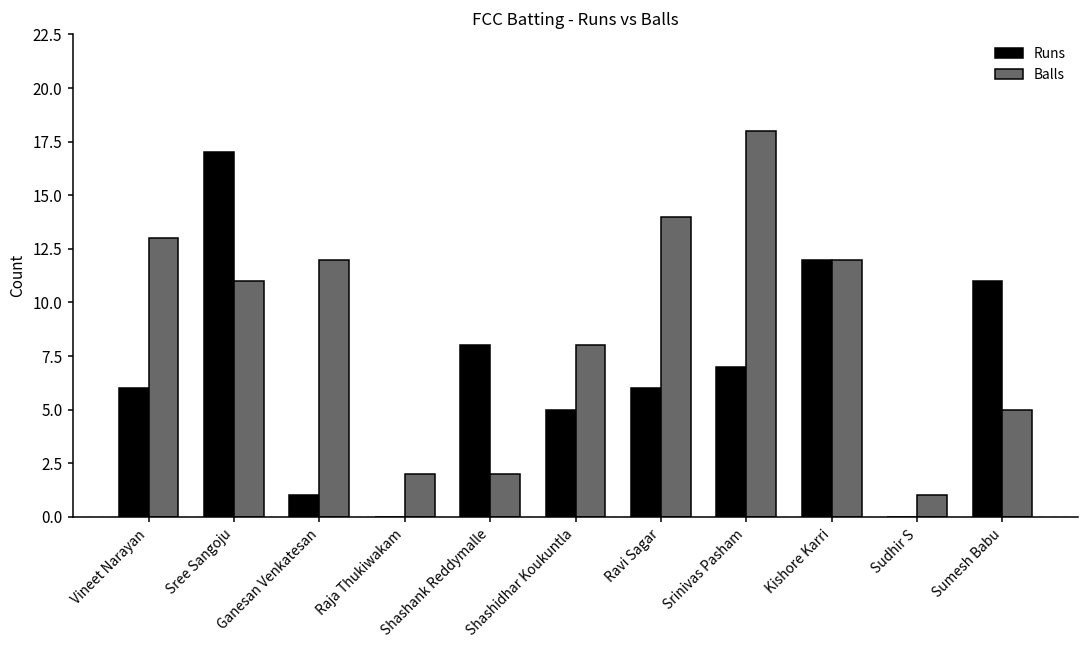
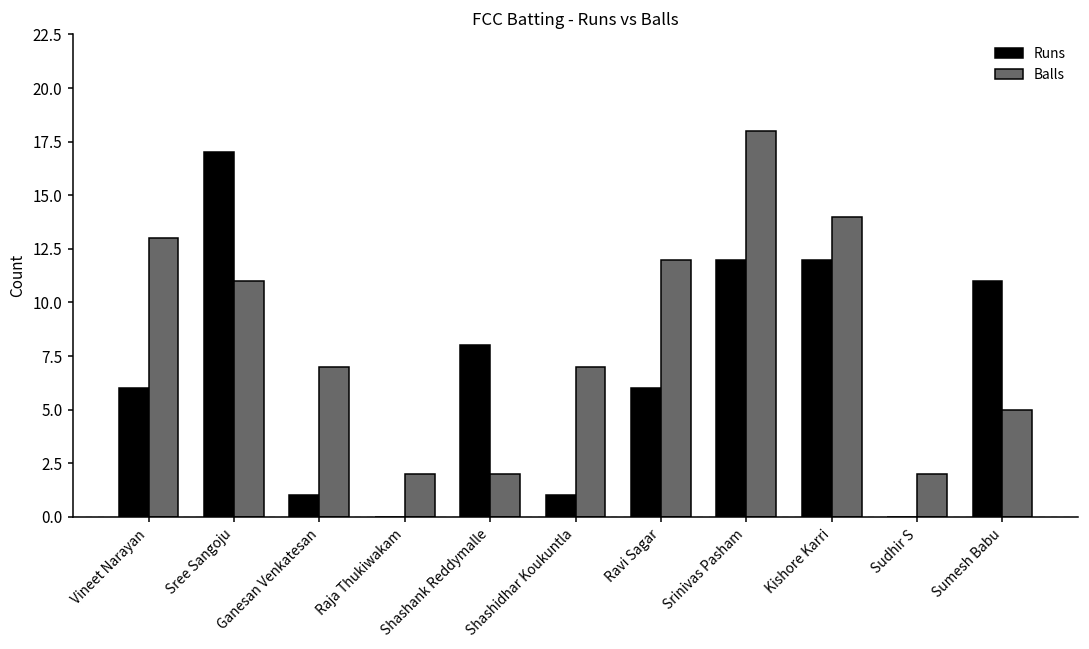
Balls, Ganesan Venkatesan: 12 -> 7
Runs, Shashidhar Koukuntla: 5 -> 1
Balls, Shashidhar Koukuntla: 8 -> 7
Balls, Ravi Sagar: 14 -> 12
Runs, Srinivas Pasham: 7 -> 12
Balls, Kishore Karri: 12 -> 14
Balls, Sudhir S: 1 -> 2
